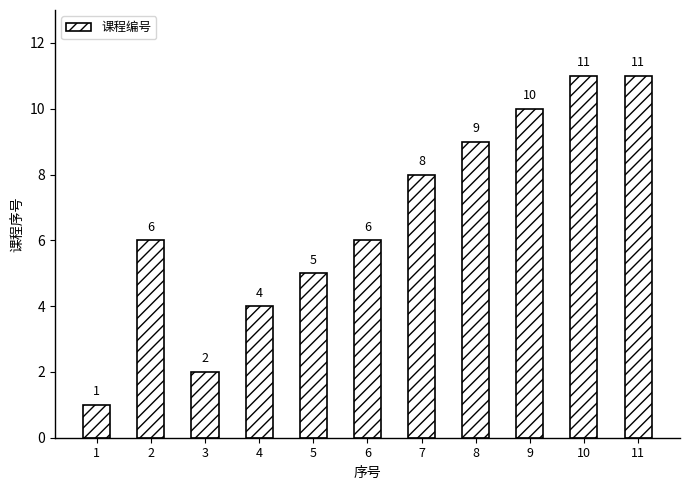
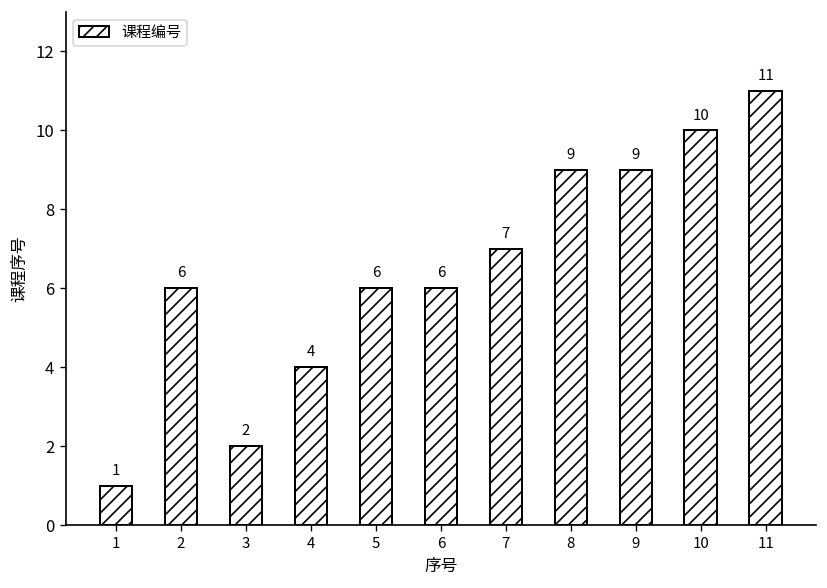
5: 5 -> 6
7: 8 -> 7
9: 10 -> 9
10: 11 -> 10
